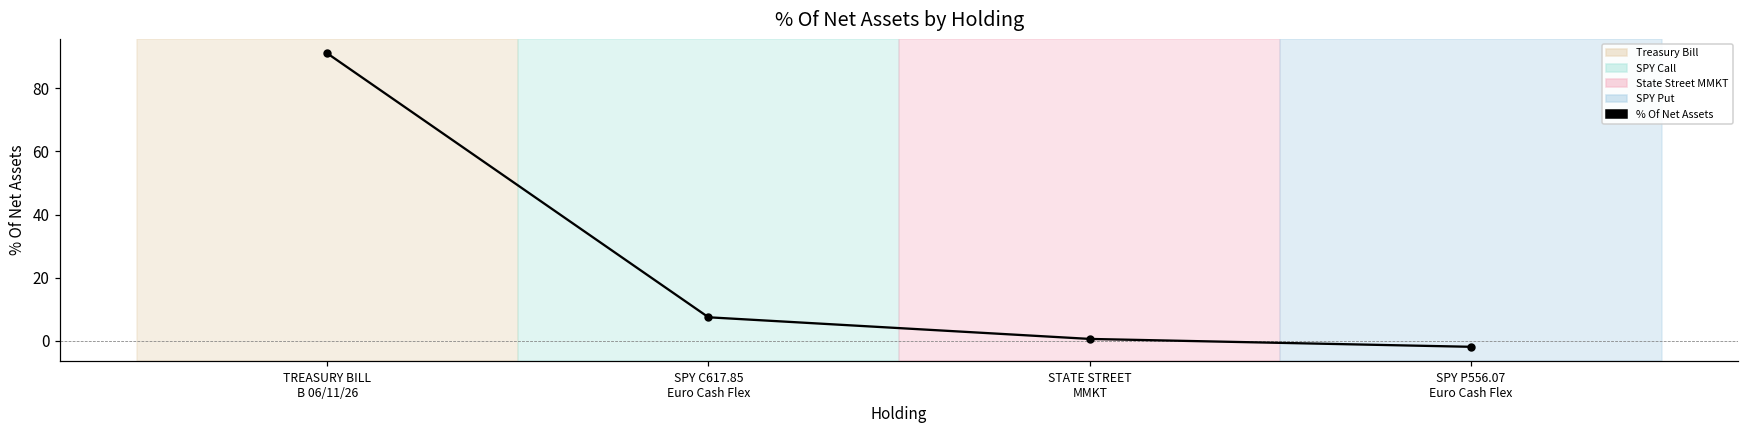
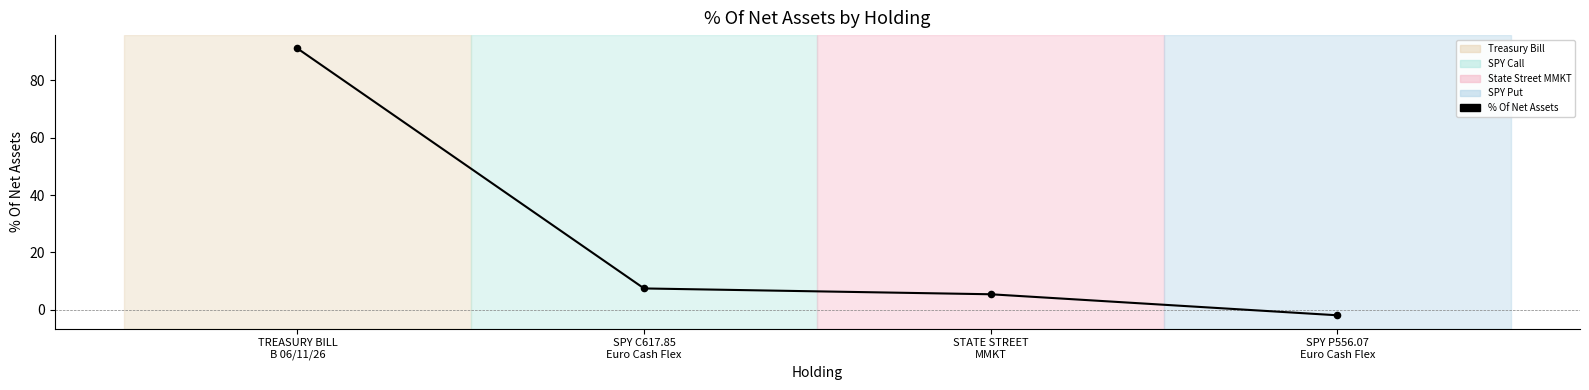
STATE STREET MMKT: 1 -> 5
